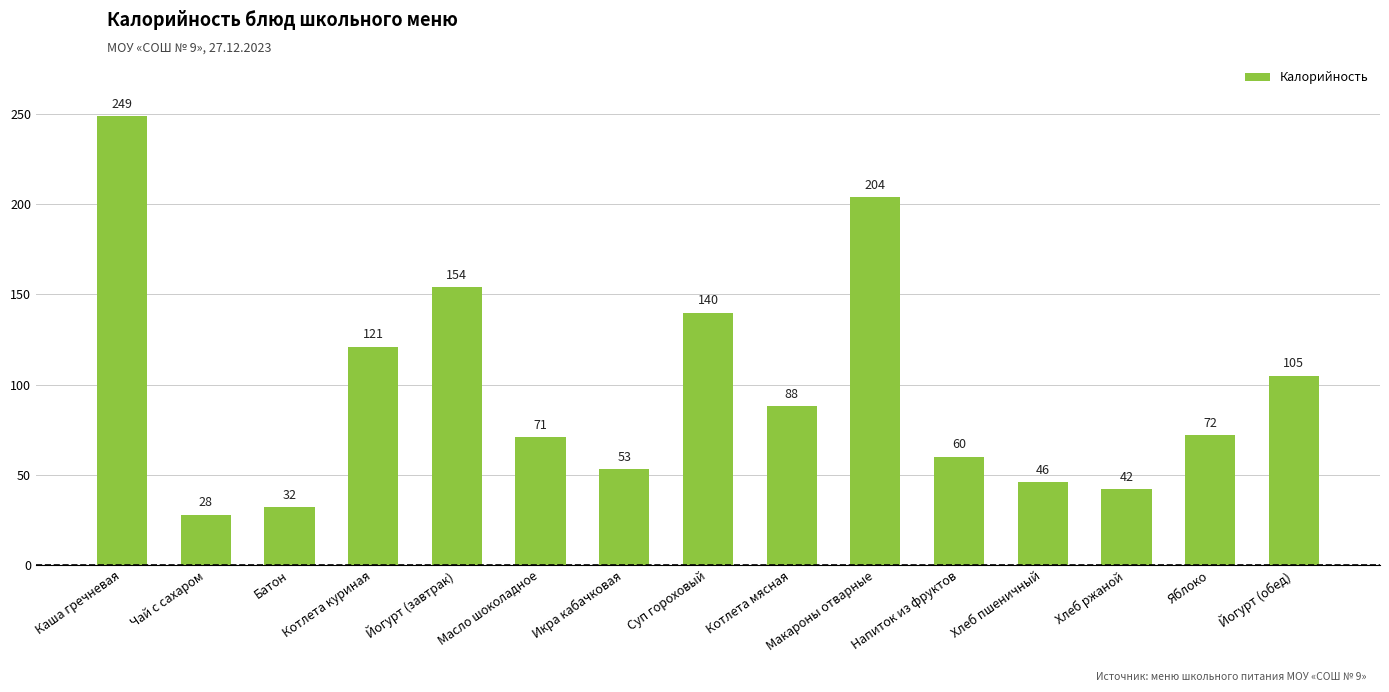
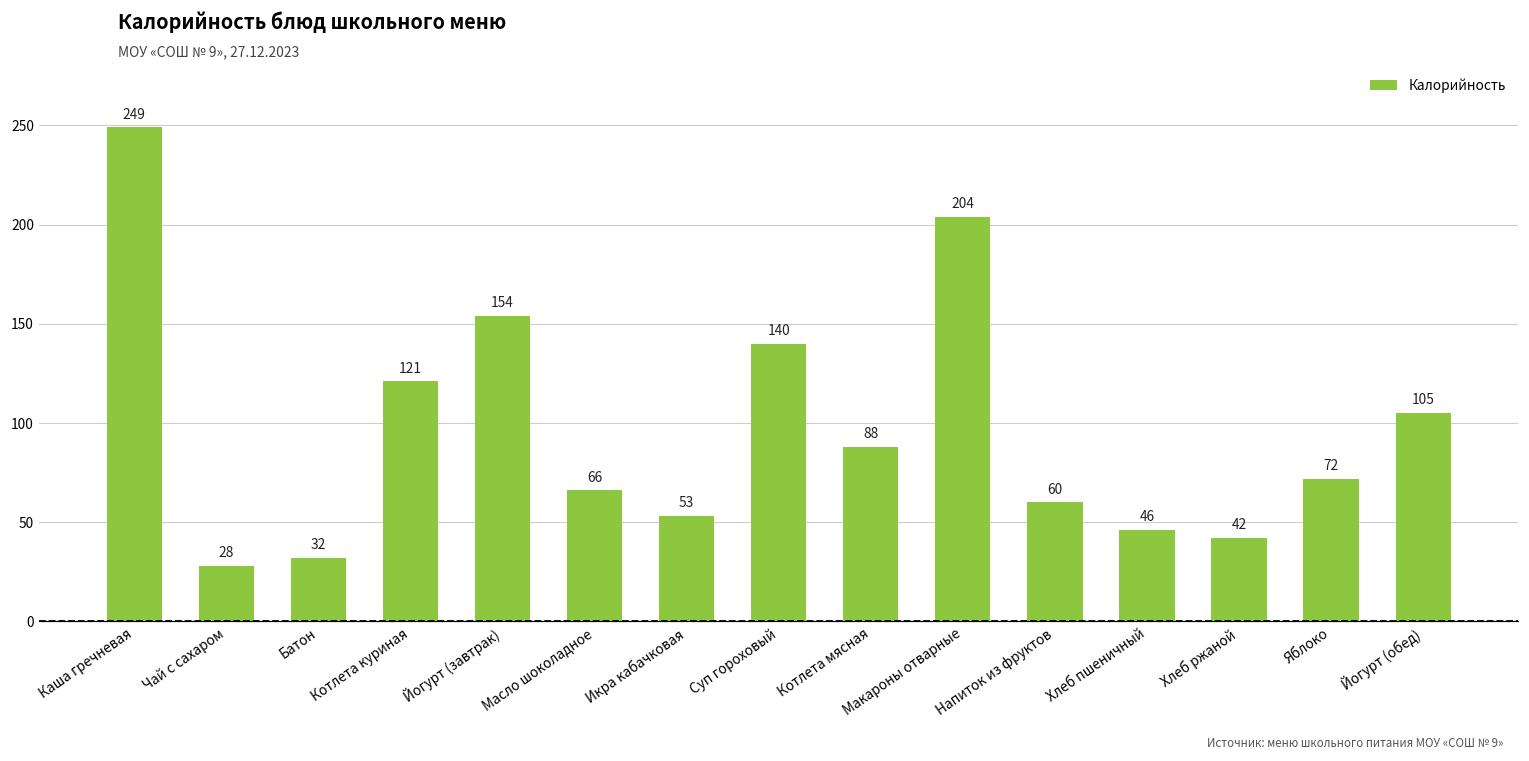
Масло шоколадное: 71 -> 66
